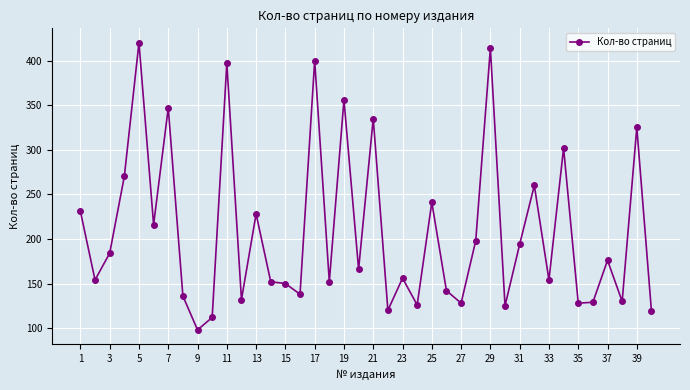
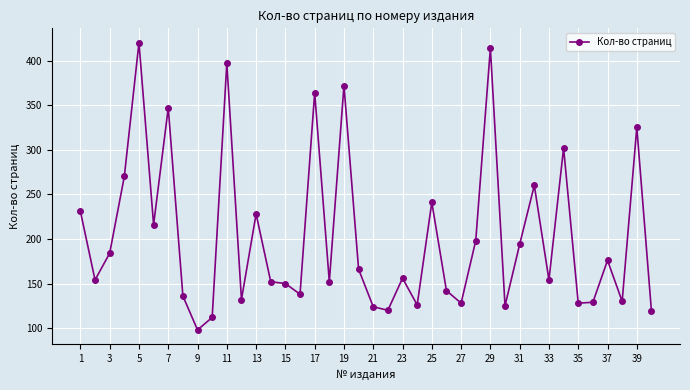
17: 400 -> 360
19: 360 -> 370
21: 340 -> 120
